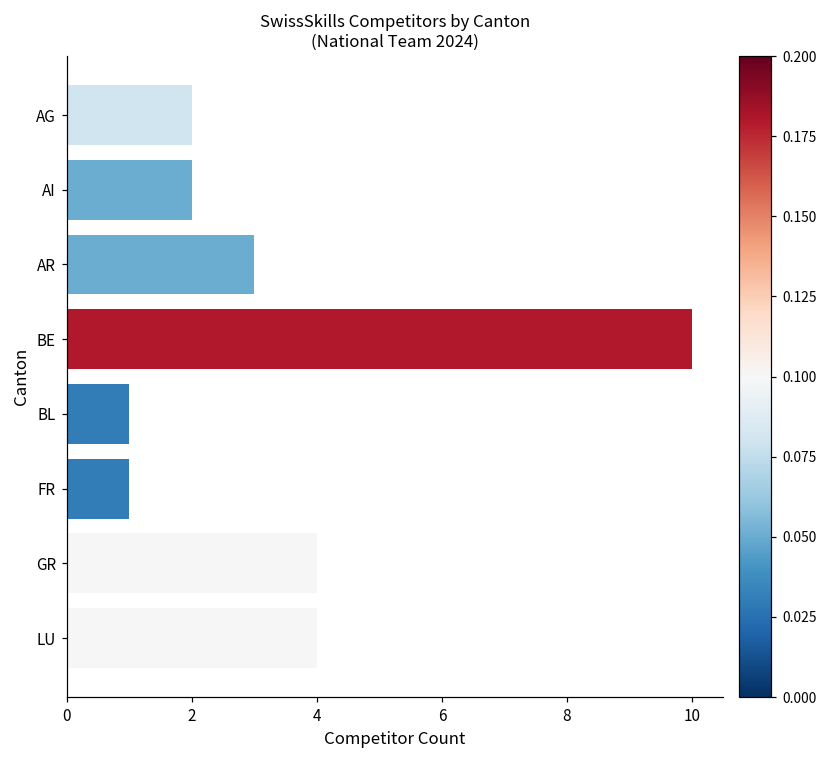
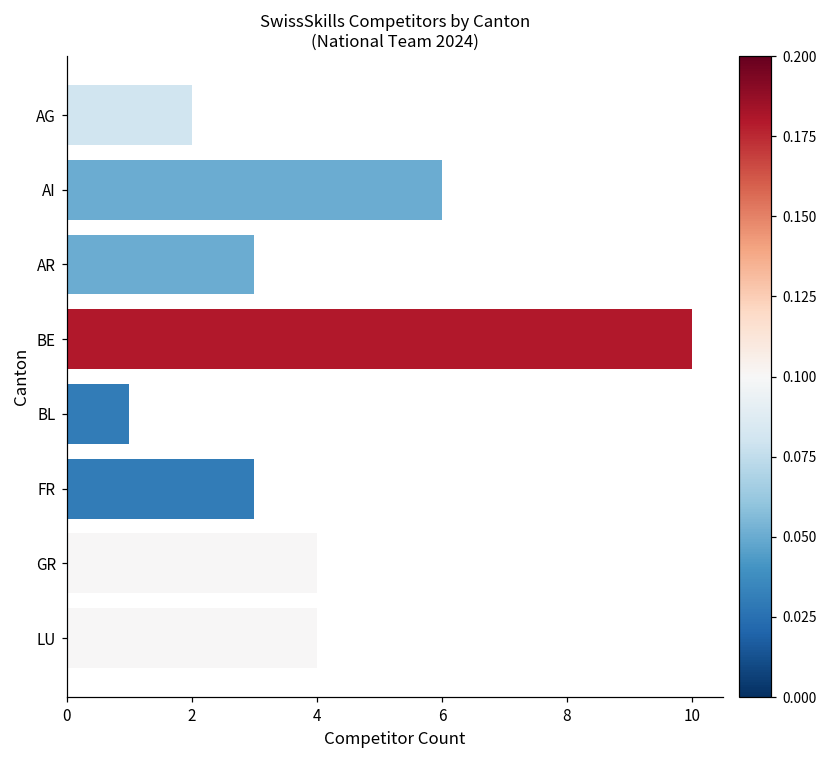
AI: 2 -> 6
FR: 1 -> 3
